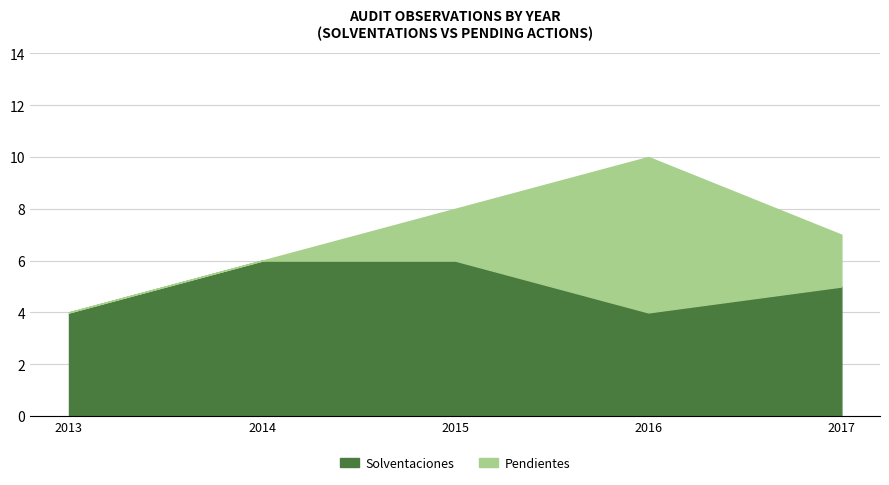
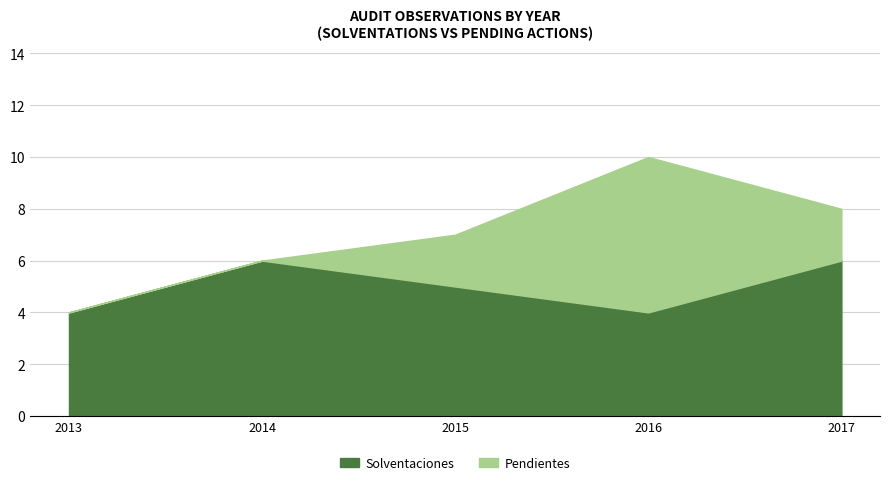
Solventaciones, 2015: 6 -> 5
Solventaciones, 2017: 5 -> 6
